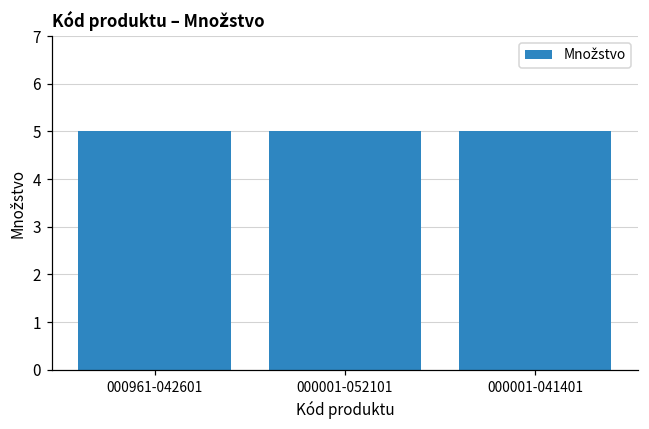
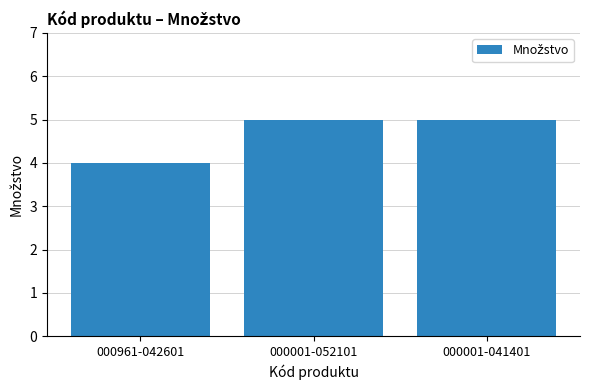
000961-042601: 5 -> 4
